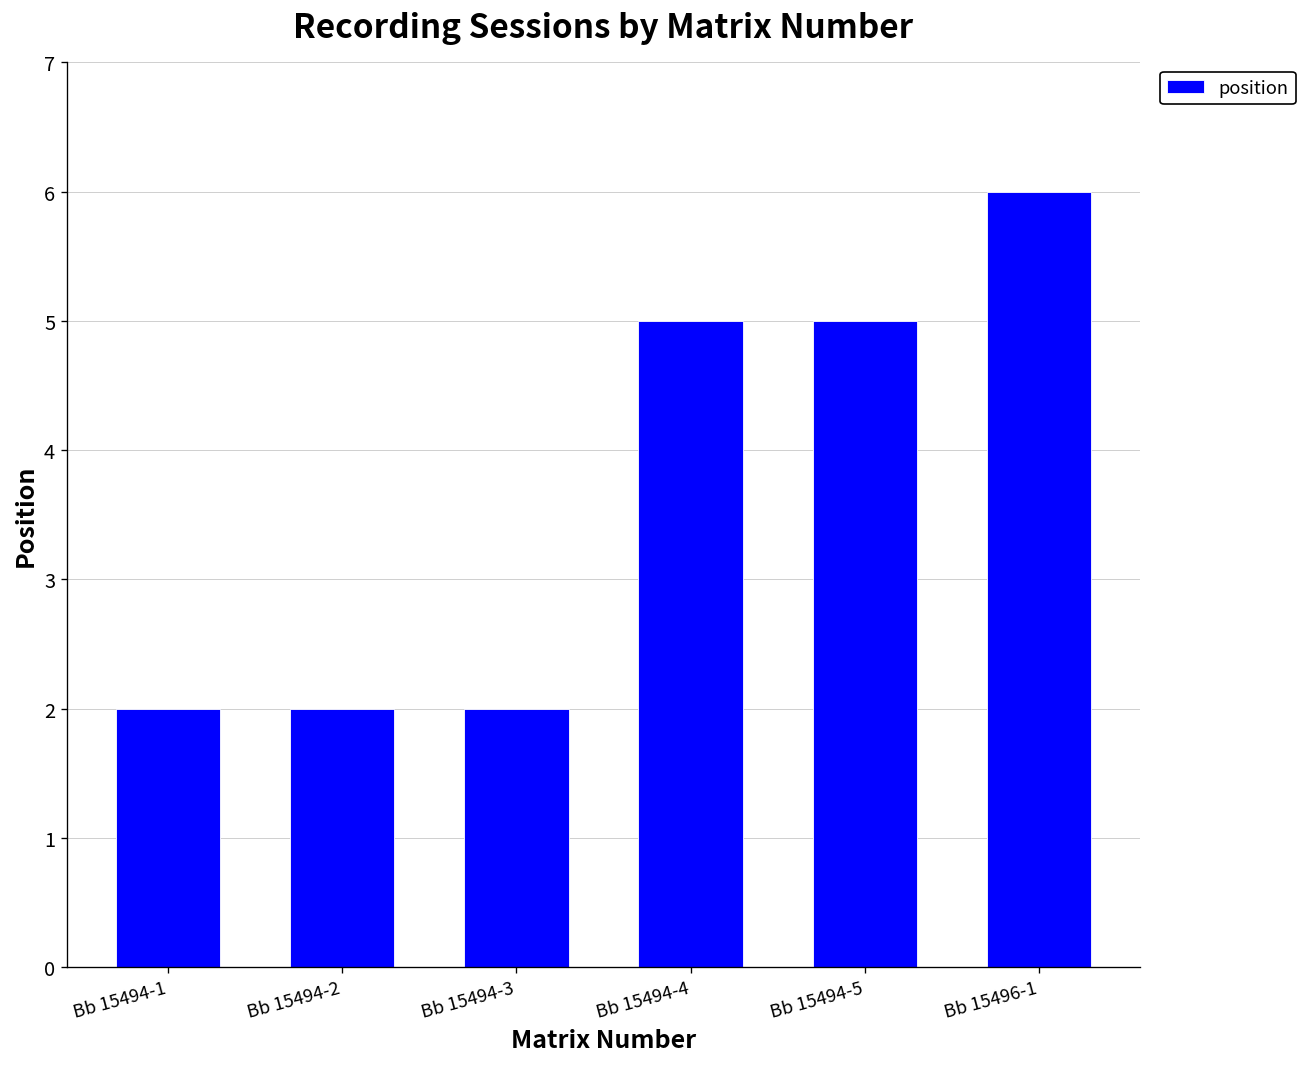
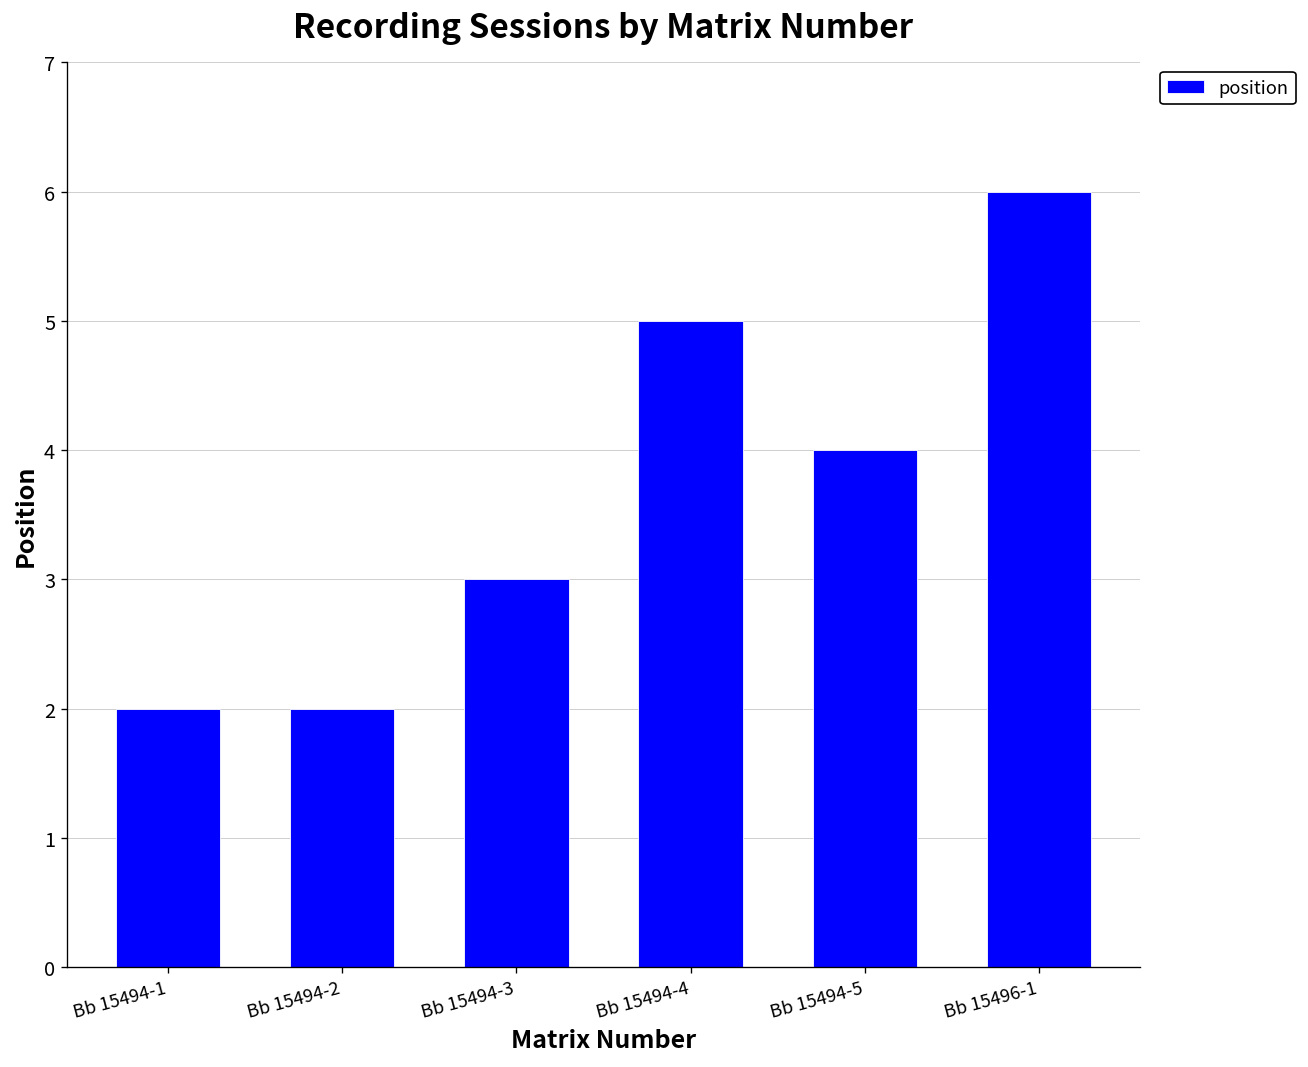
Bb 15494-3: 2 -> 3
Bb 15494-5: 5 -> 4
